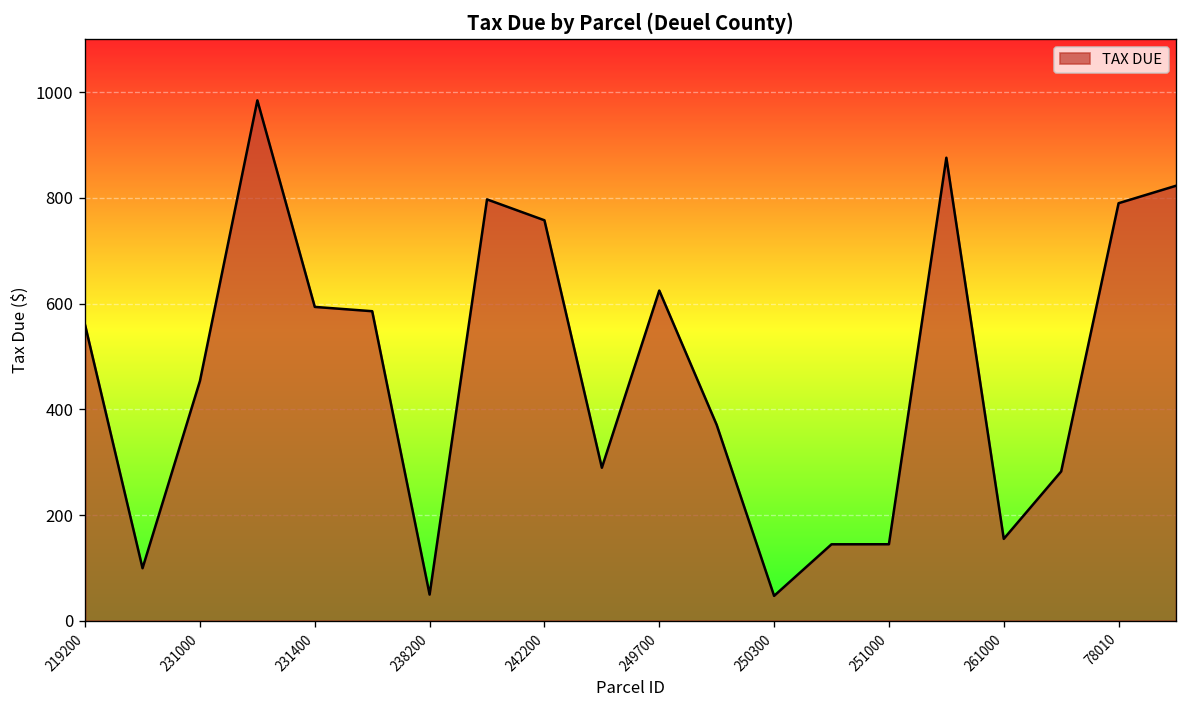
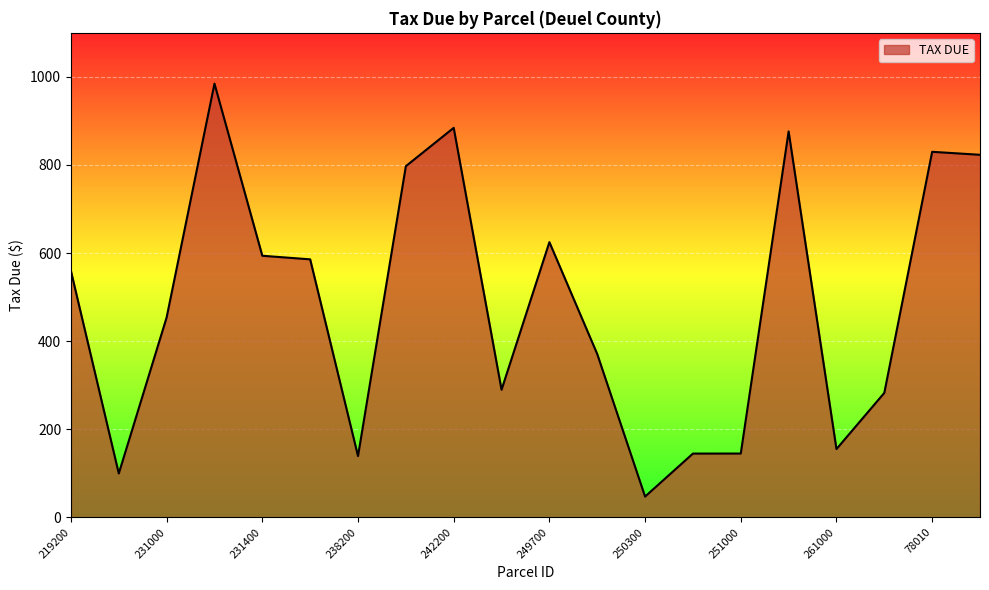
238200: 50 -> 140
242200: 760 -> 880
78010: 790 -> 830
